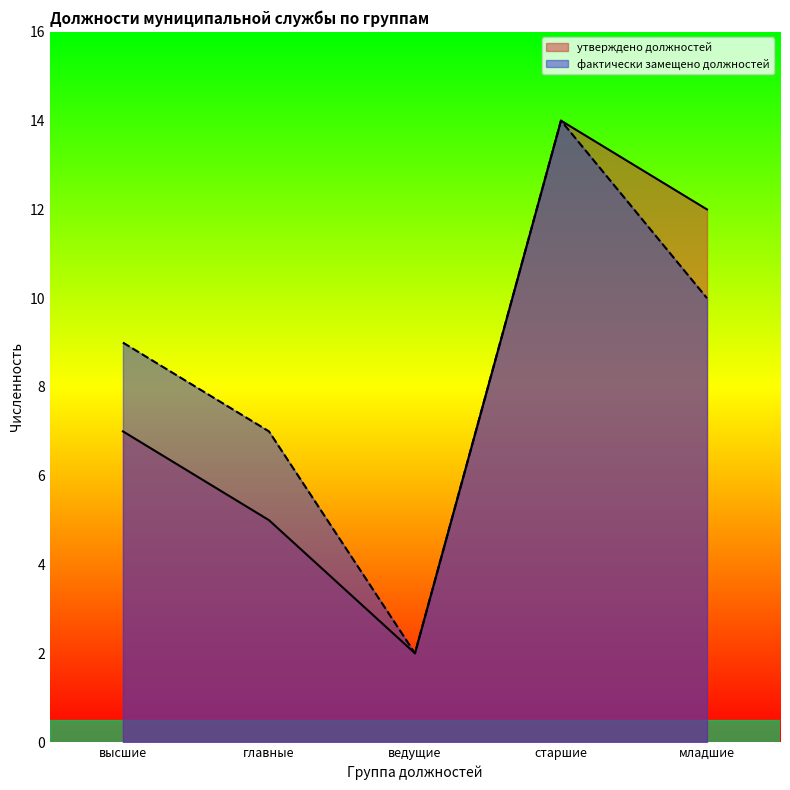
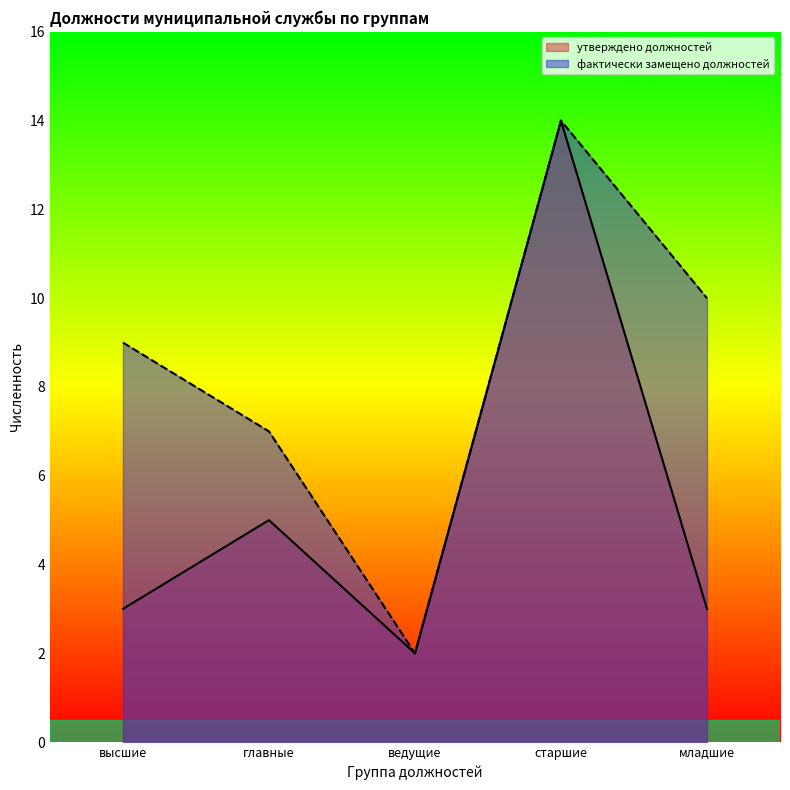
утверждено должностей, высшие: 7 -> 3
утверждено должностей, младшие: 12 -> 3
